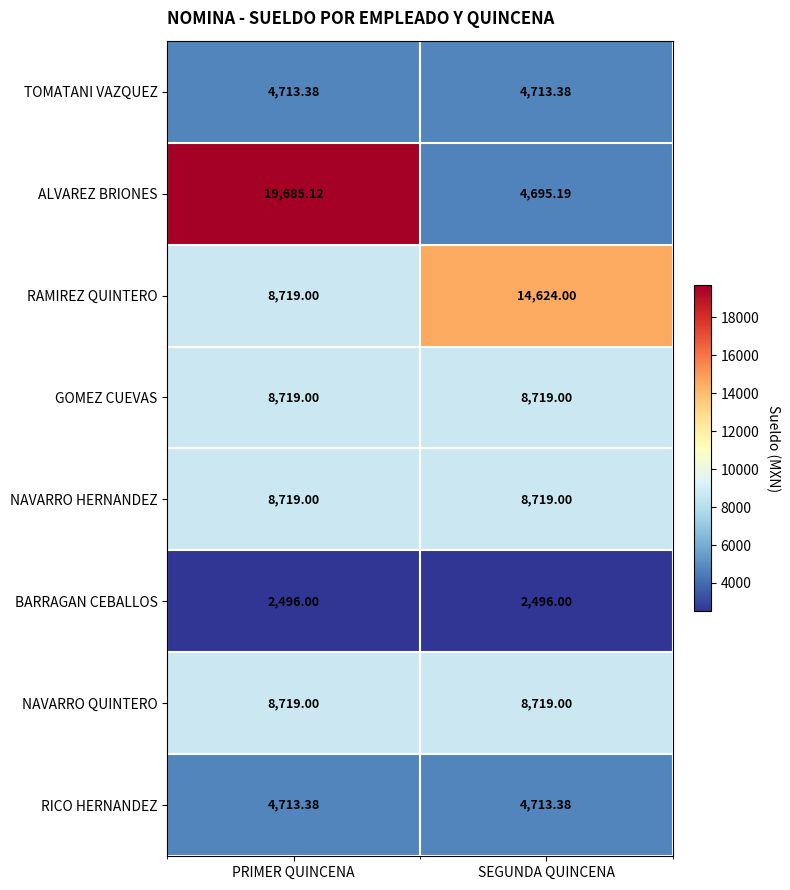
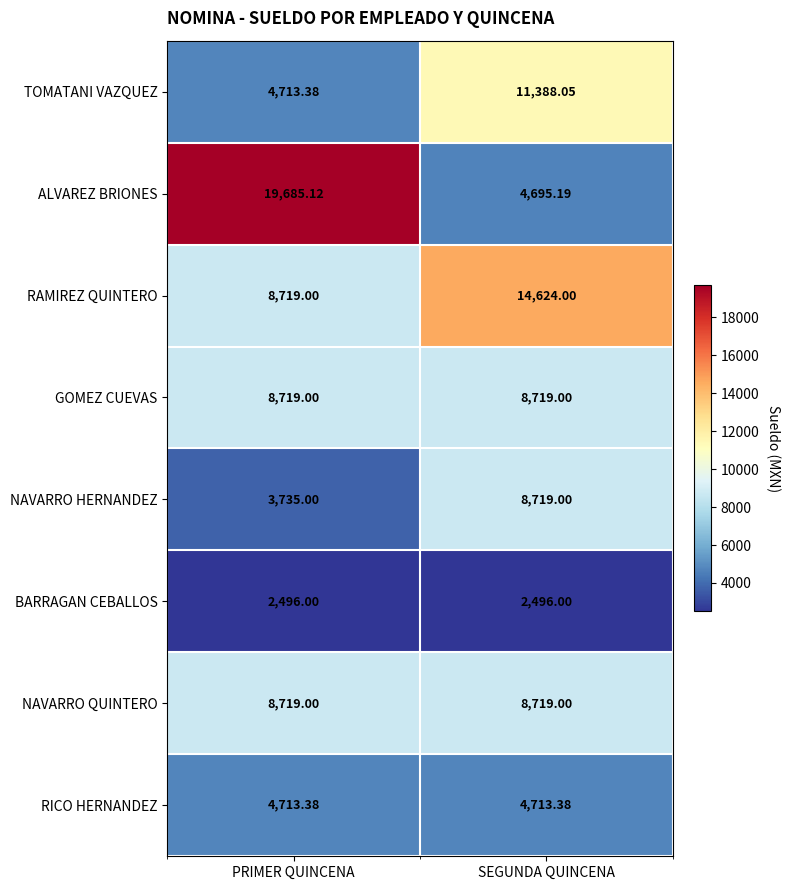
TOMATANI VAZQUEZ, SEGUNDA QUINCENA: 4,713.38 -> 11,388.05
NAVARRO HERNANDEZ, PRIMER QUINCENA: 8,719.00 -> 3,735.00
